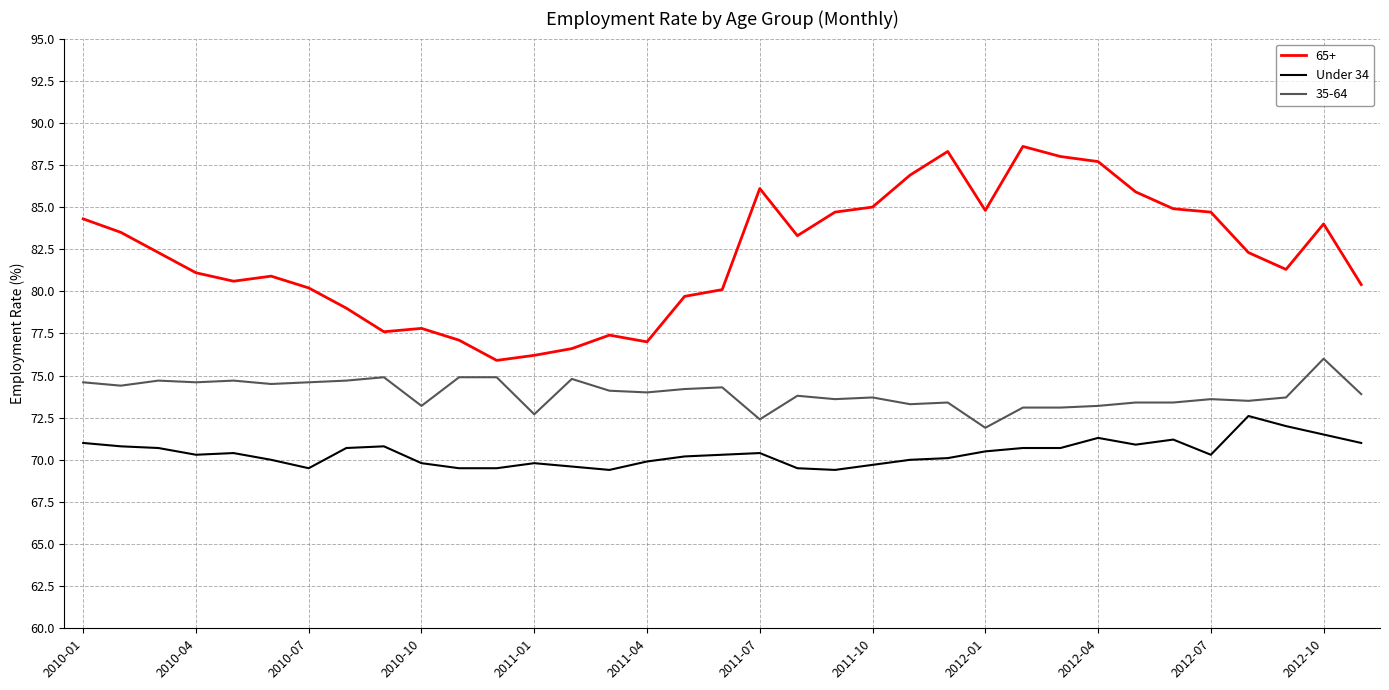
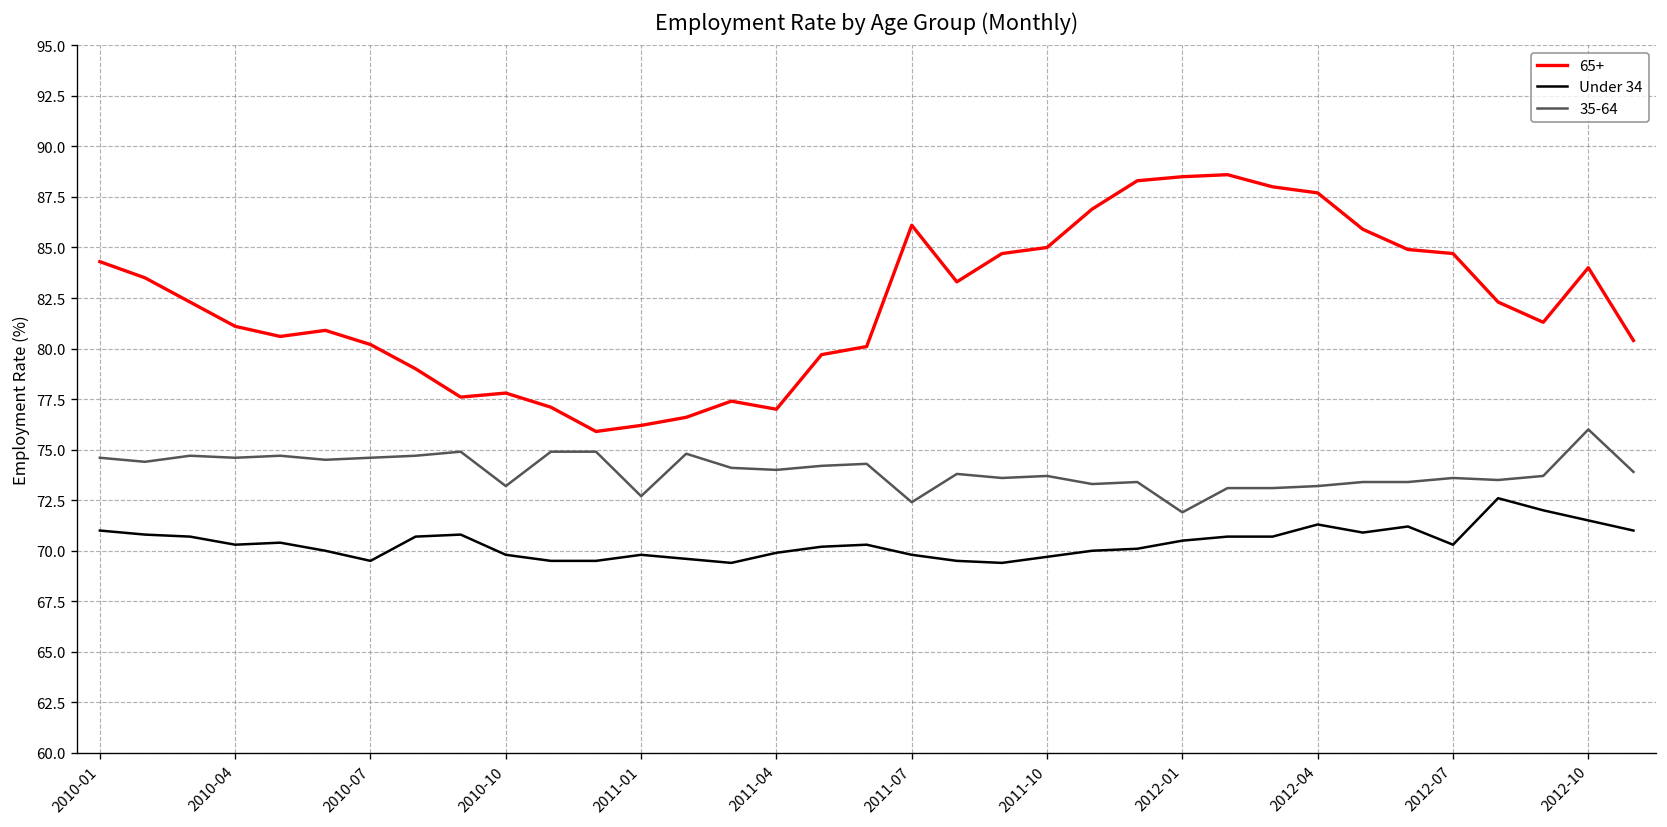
Under 34, 2011-07: 70.4 -> 69.8
65+, 2012-01: 84.8 -> 88.5
